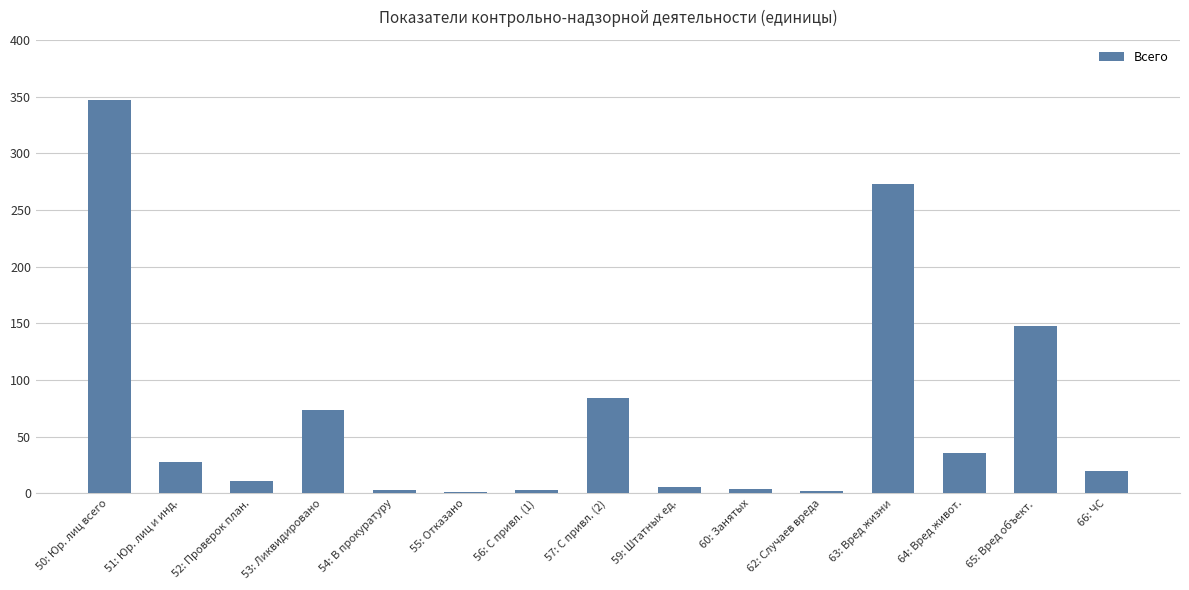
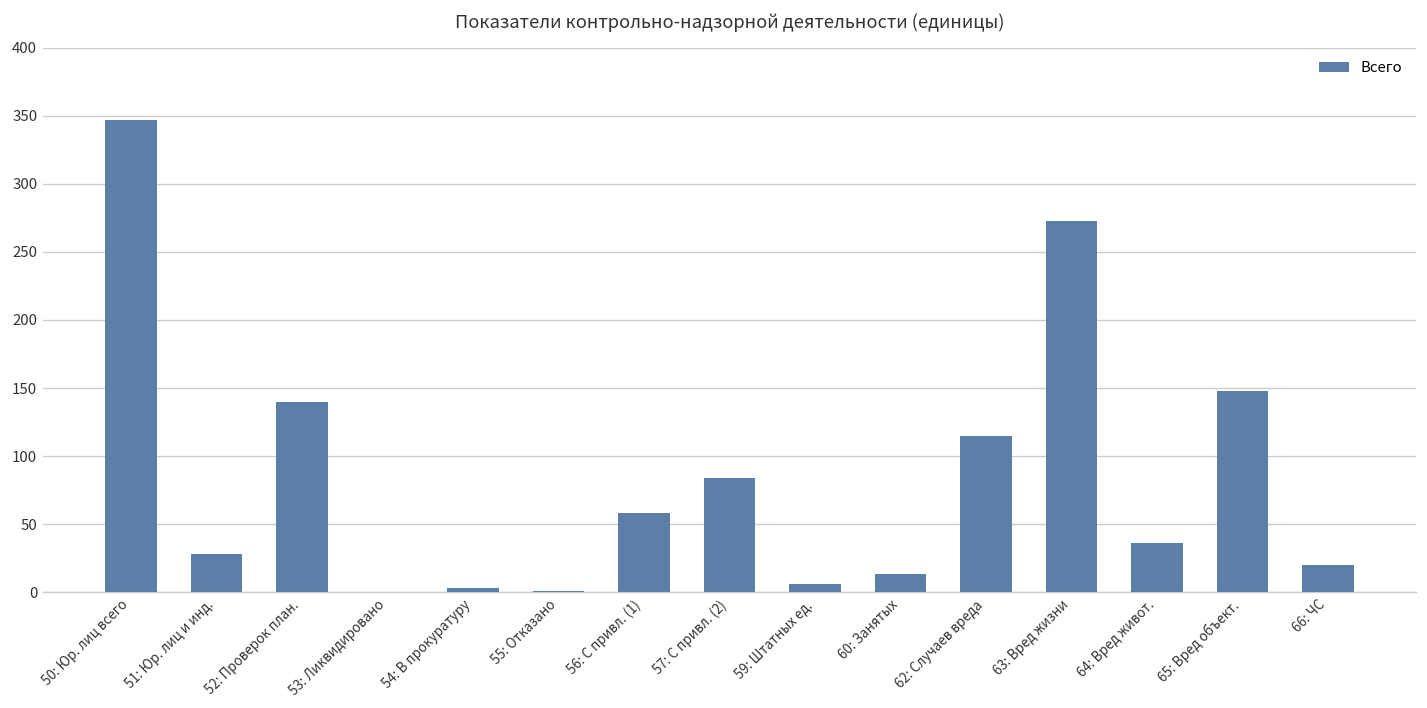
52: Проверок план.: 11 -> 140
53: Ликвидировано: 74 -> 0
56: С привл. (1): 3 -> 58
60: Занятых: 4 -> 13
62: Случаев вреда: 2 -> 115
